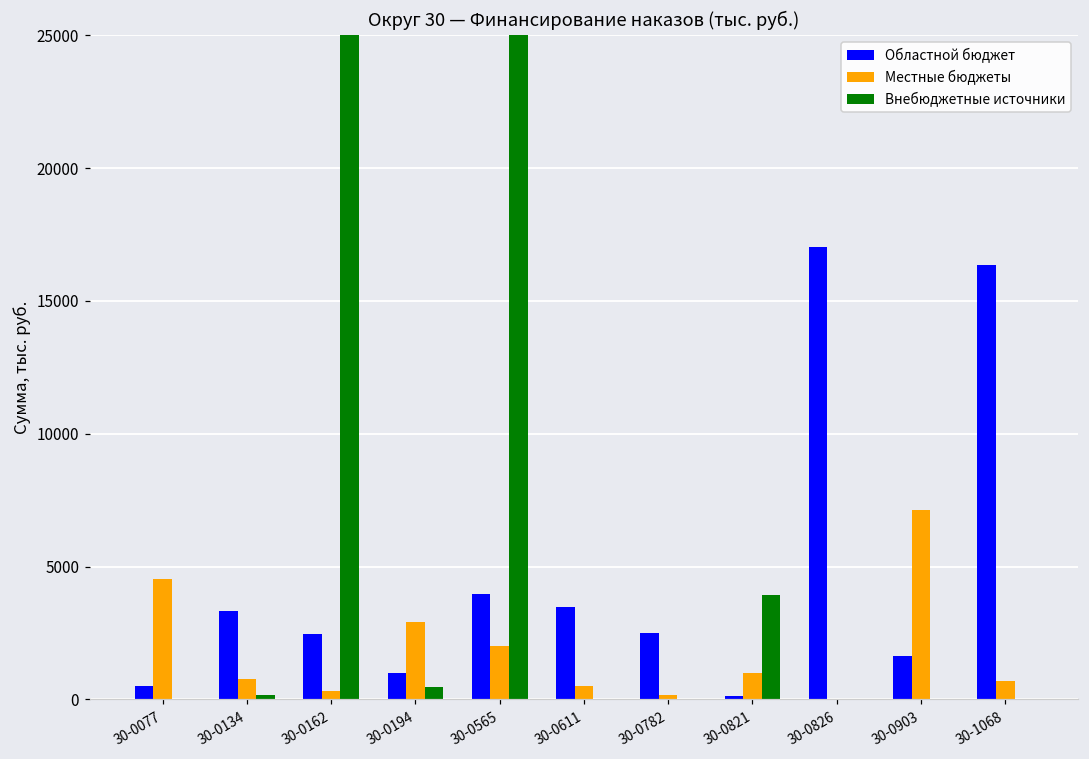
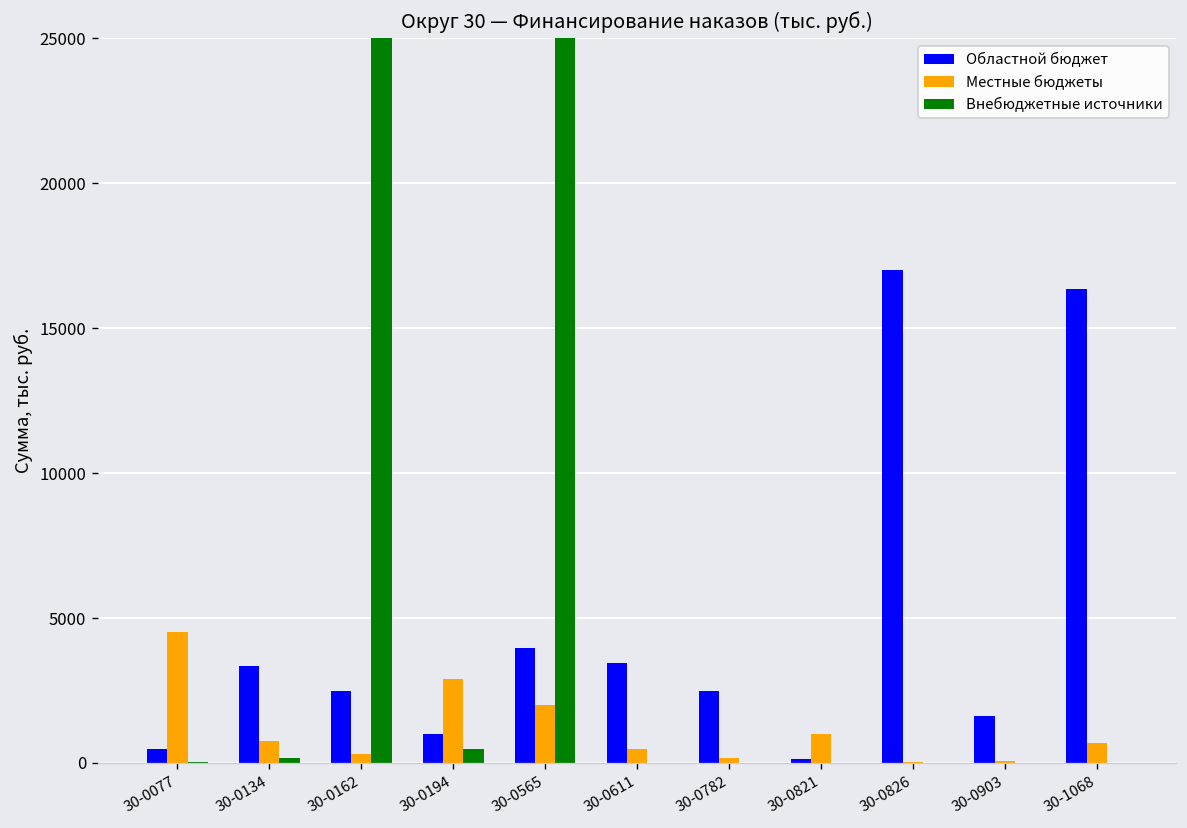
Внебюджетные источники, 30-0821: 3900 -> 0
Местные бюджеты, 30-0903: 7100 -> 100
